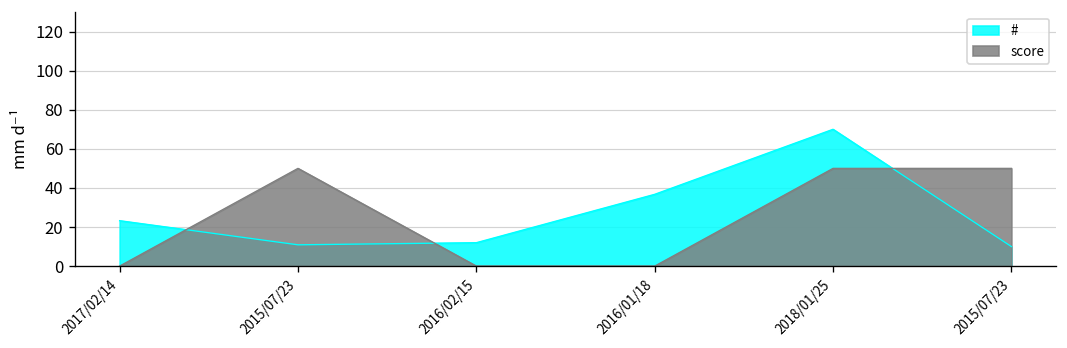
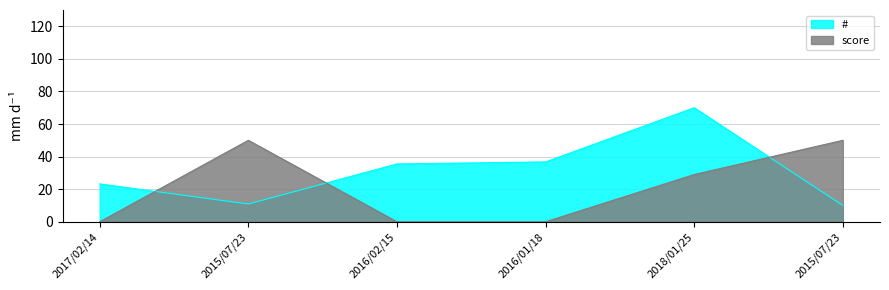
#, 2016/02/15: 12 -> 35
score, 2018/01/25: 50 -> 29
